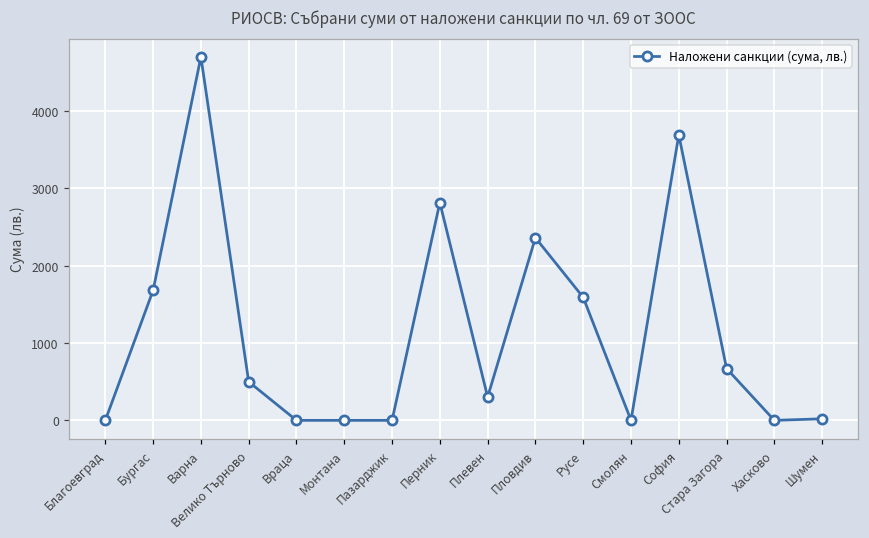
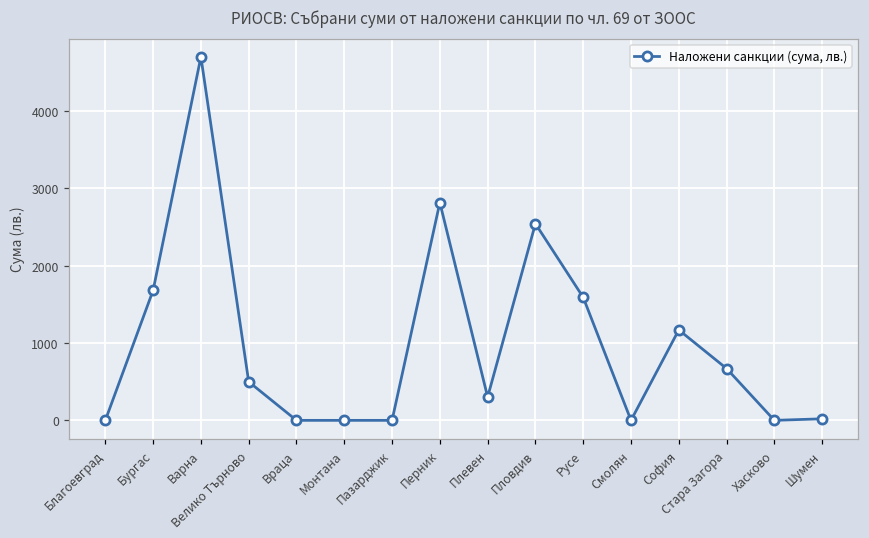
Пловдив: 2400 -> 2500
София: 3700 -> 1200
